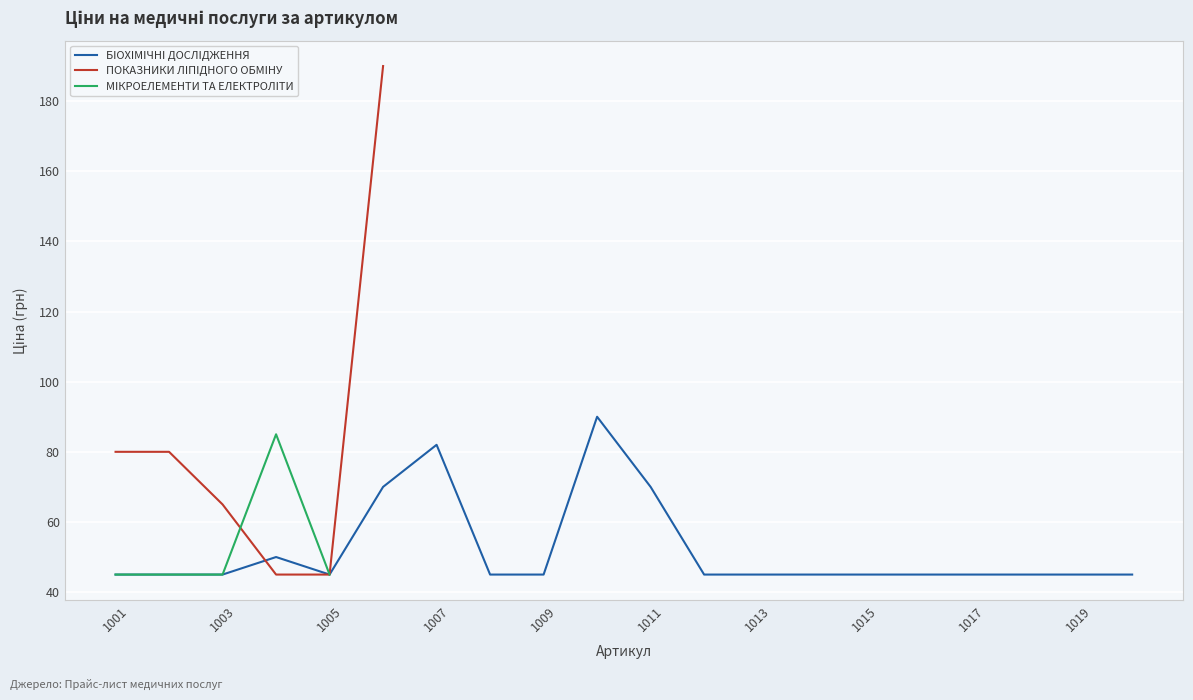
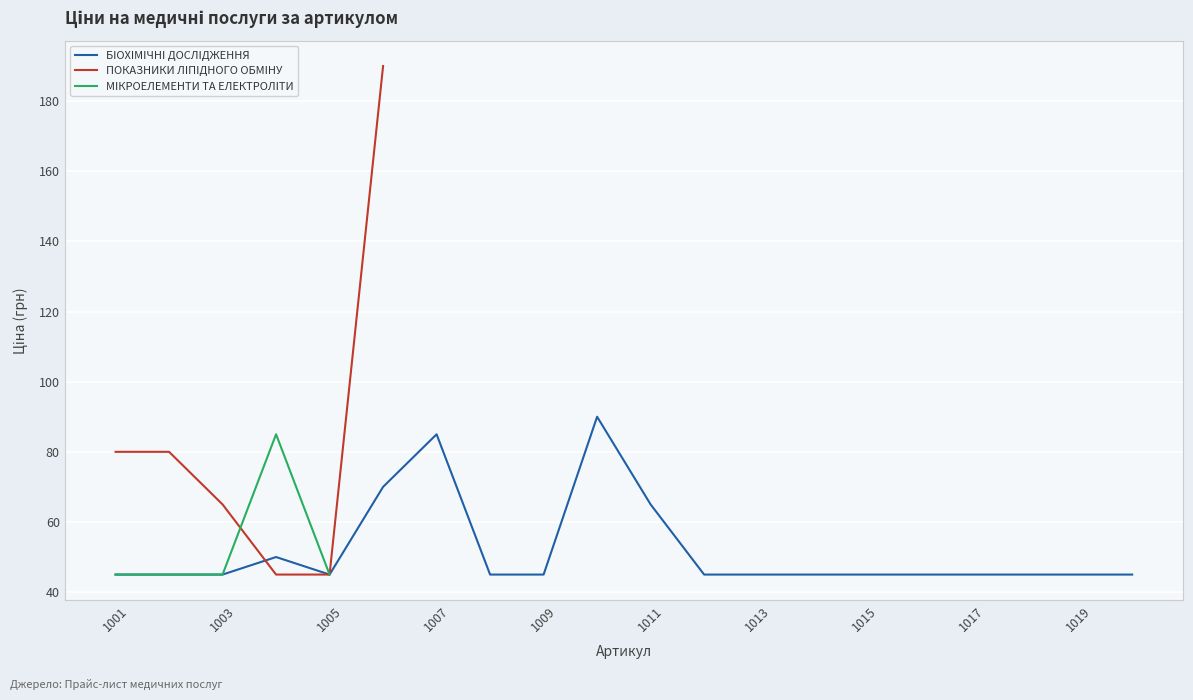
БІОХІМІЧНІ ДОСЛІДЖЕННЯ, 1007: 82 -> 85
БІОХІМІЧНІ ДОСЛІДЖЕННЯ, 1011: 70 -> 65
